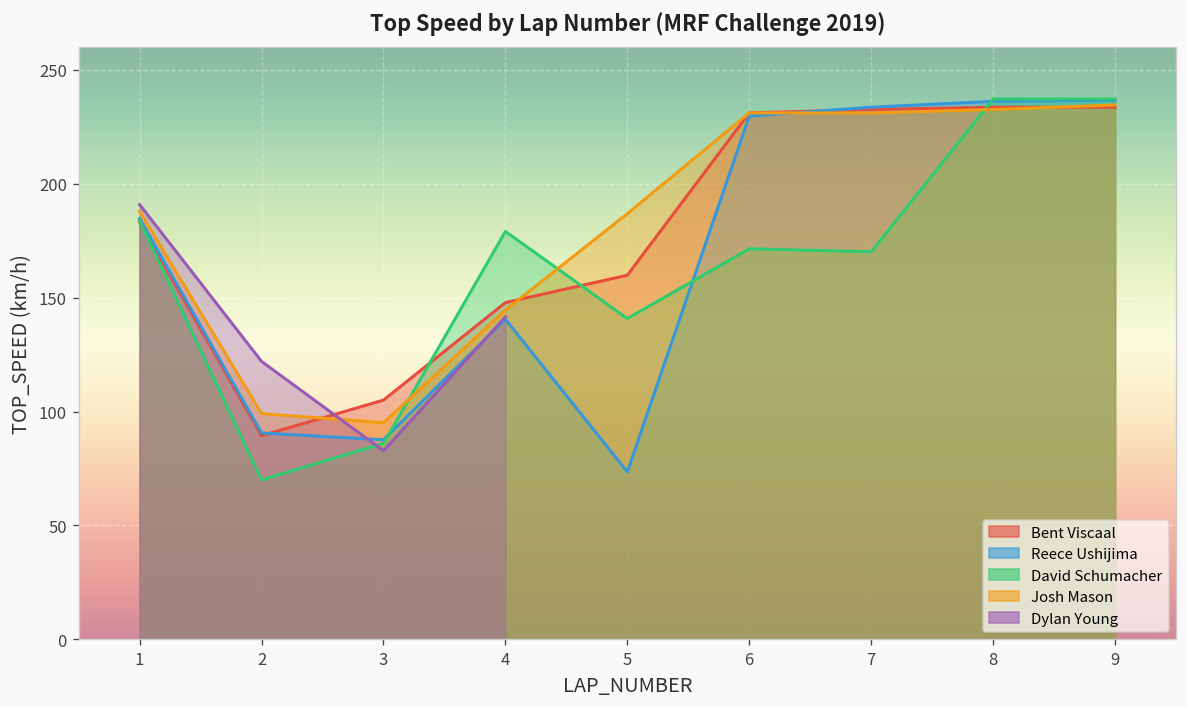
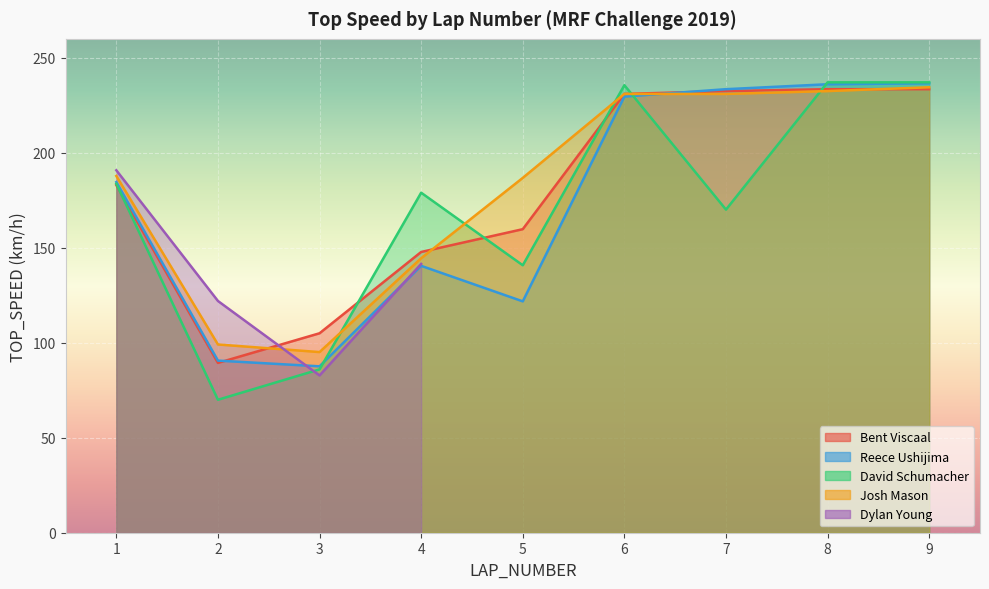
Reece Ushijima, 5: 74 -> 122
David Schumacher, 6: 171 -> 236
